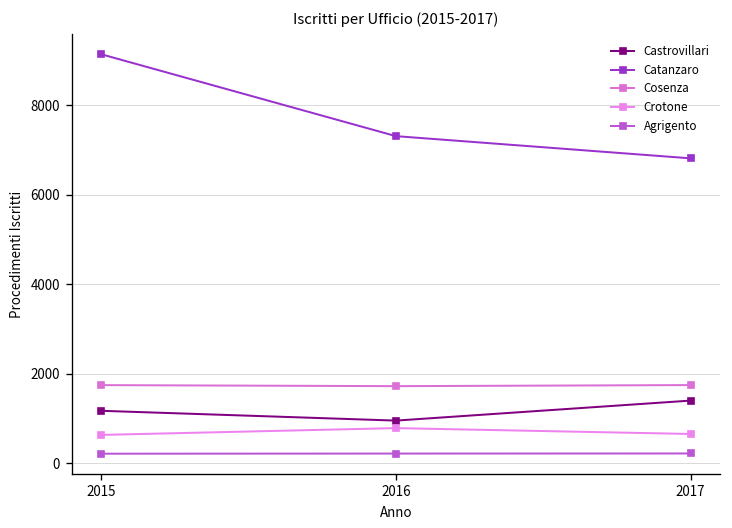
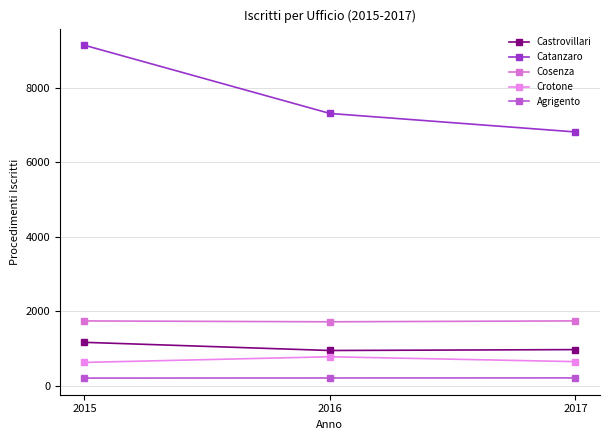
Castrovillari, 2017: 1400 -> 1000
